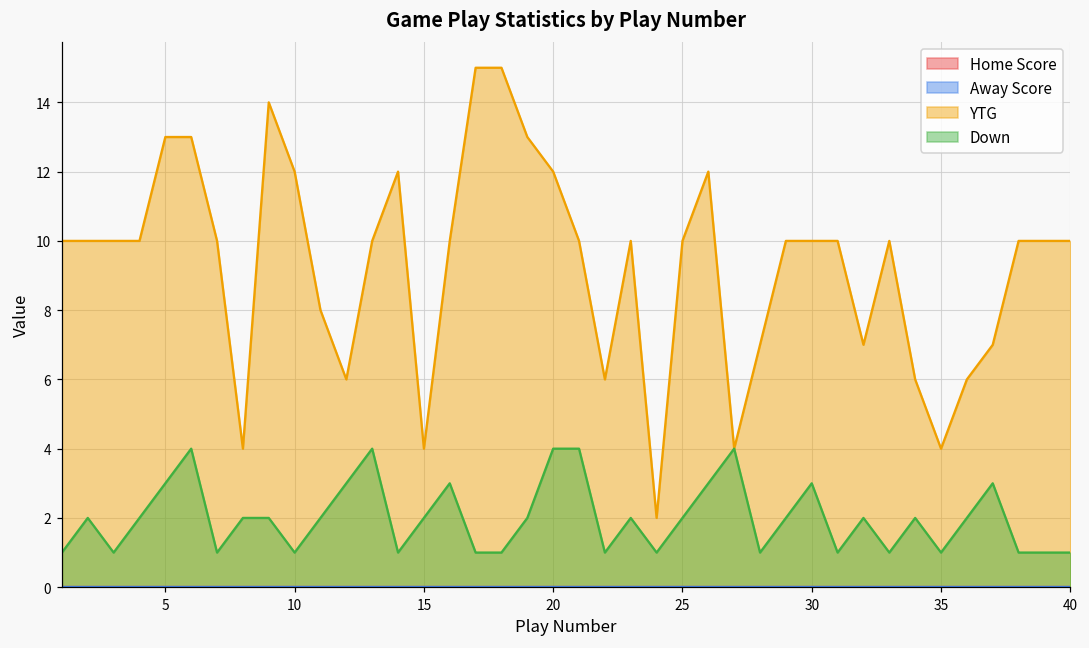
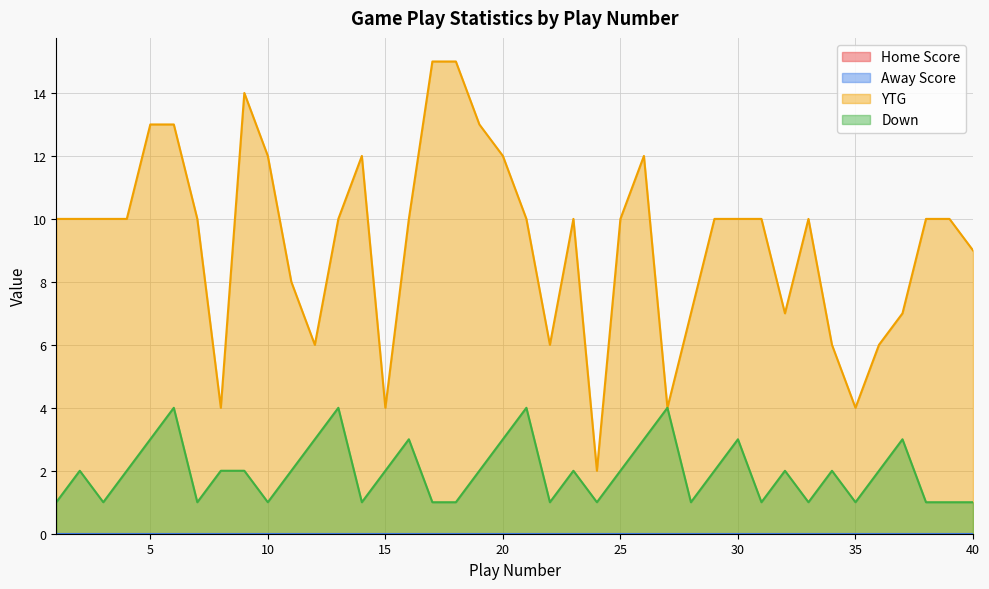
Down, 20: 4 -> 3
YTG, 40: 10 -> 9
